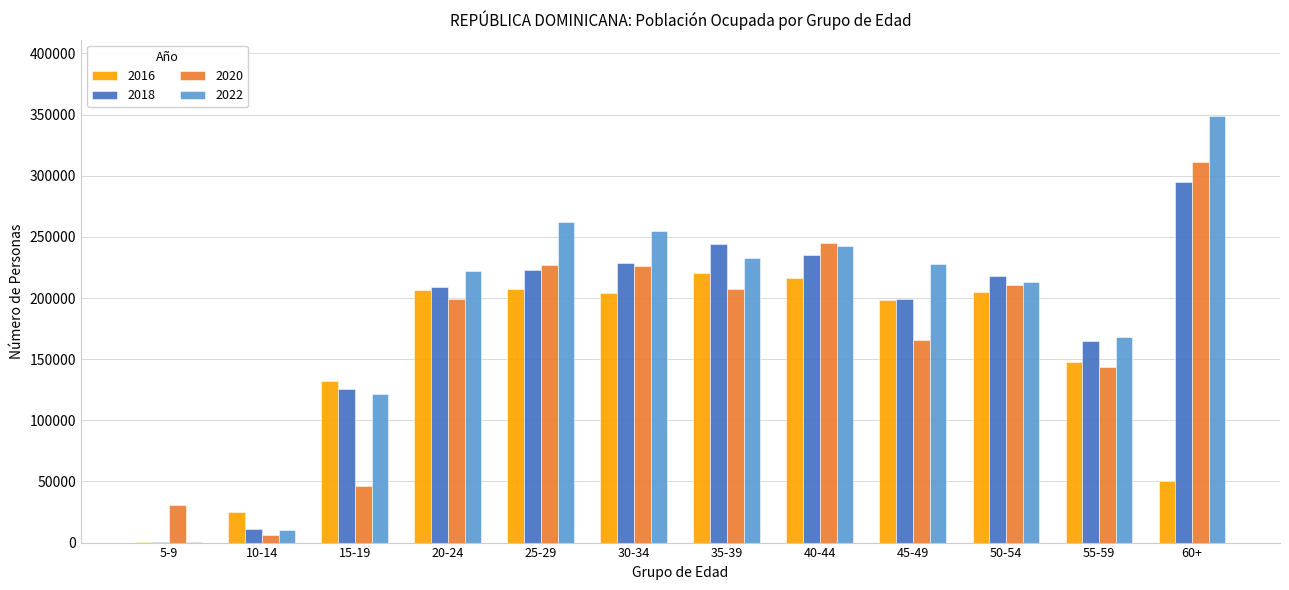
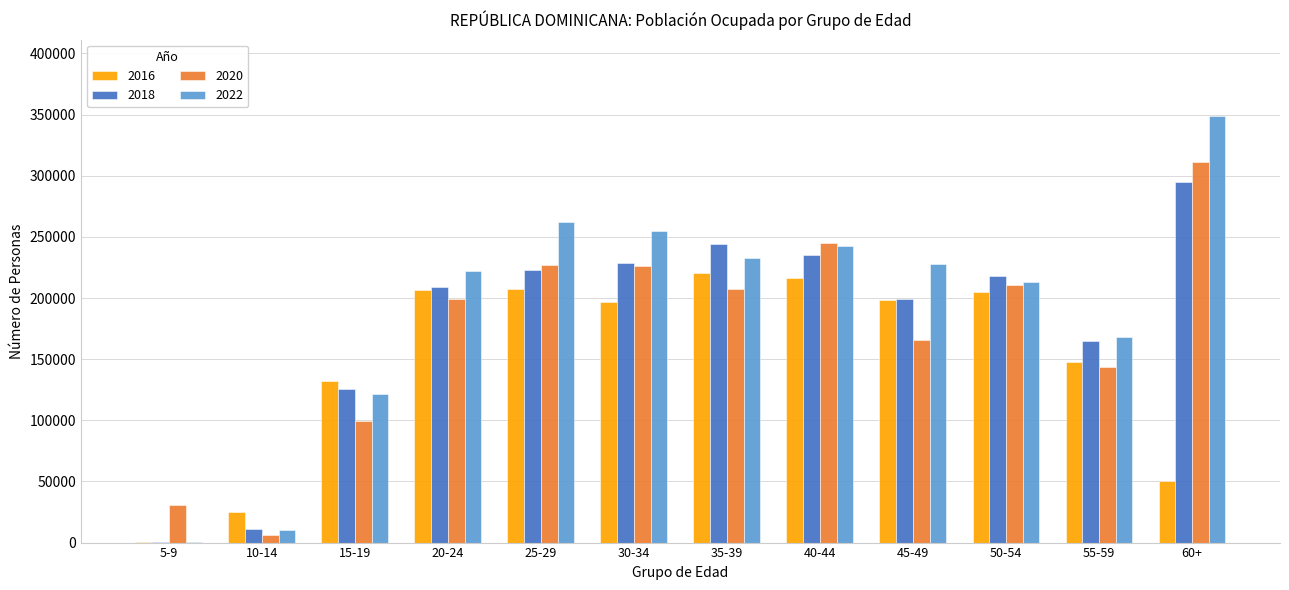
2020, 15-19: 46000 -> 99000
2016, 30-34: 204000 -> 197000
